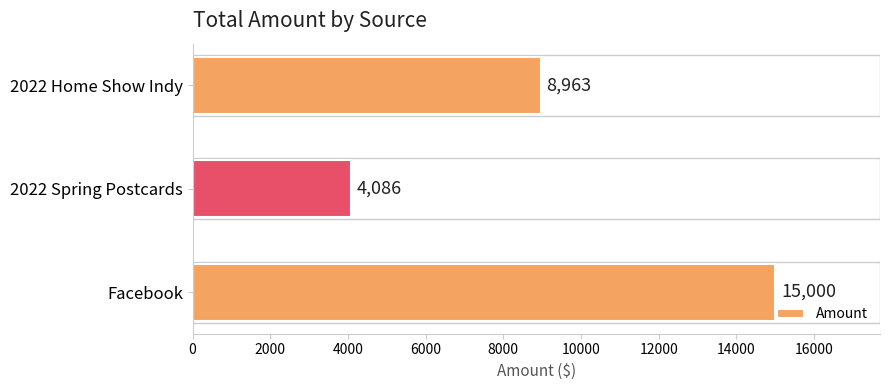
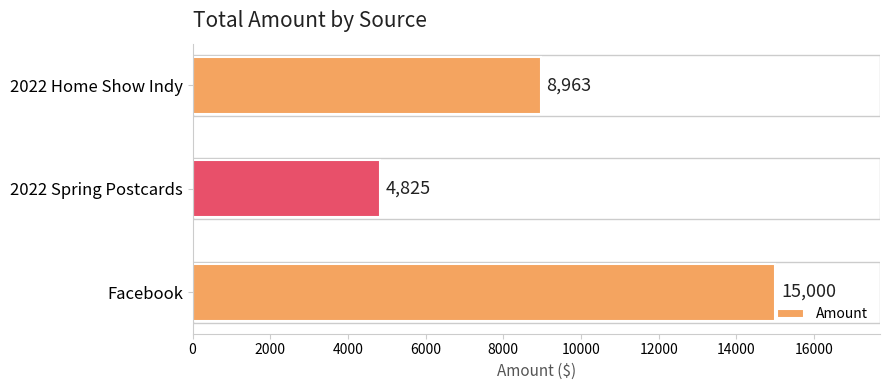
2022 Spring Postcards: 4,086 -> 4,825
